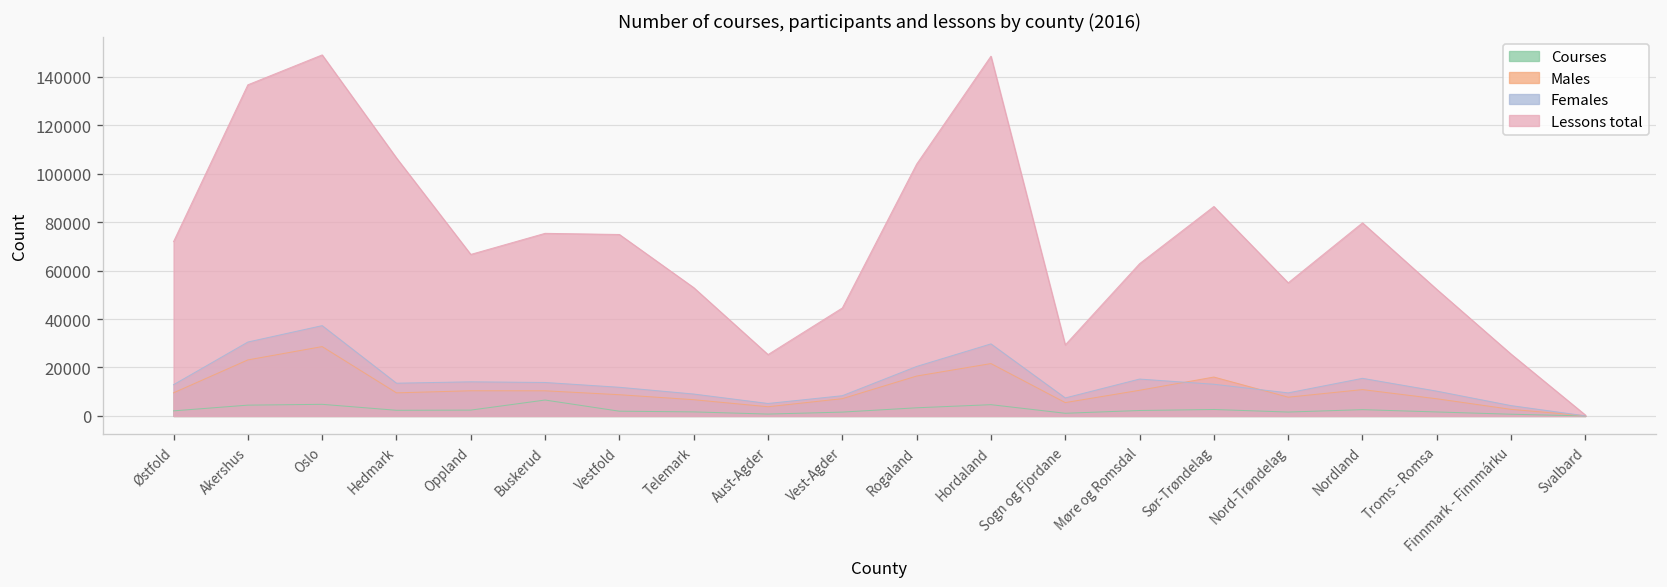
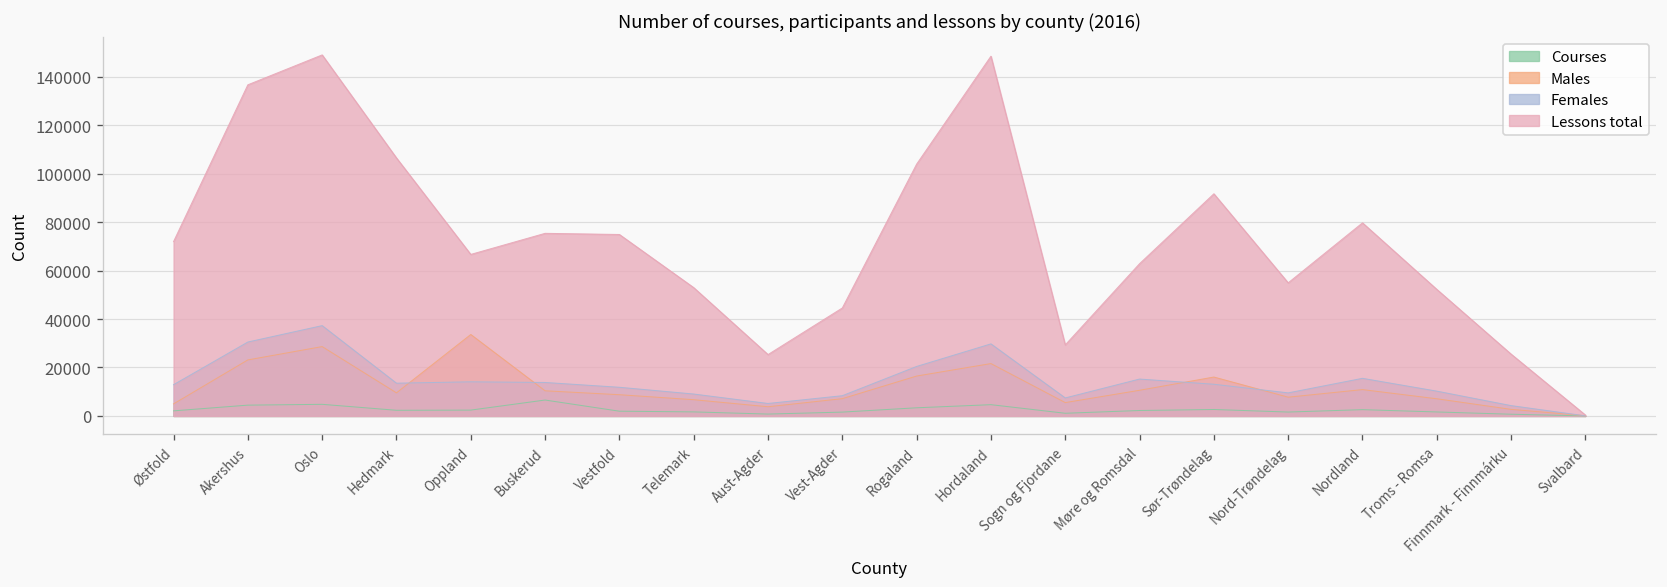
Males, Østfold: 10000 -> 5000
Males, Oppland: 10000 -> 34000
Lessons total, Sør-Trøndelag: 86000 -> 92000
